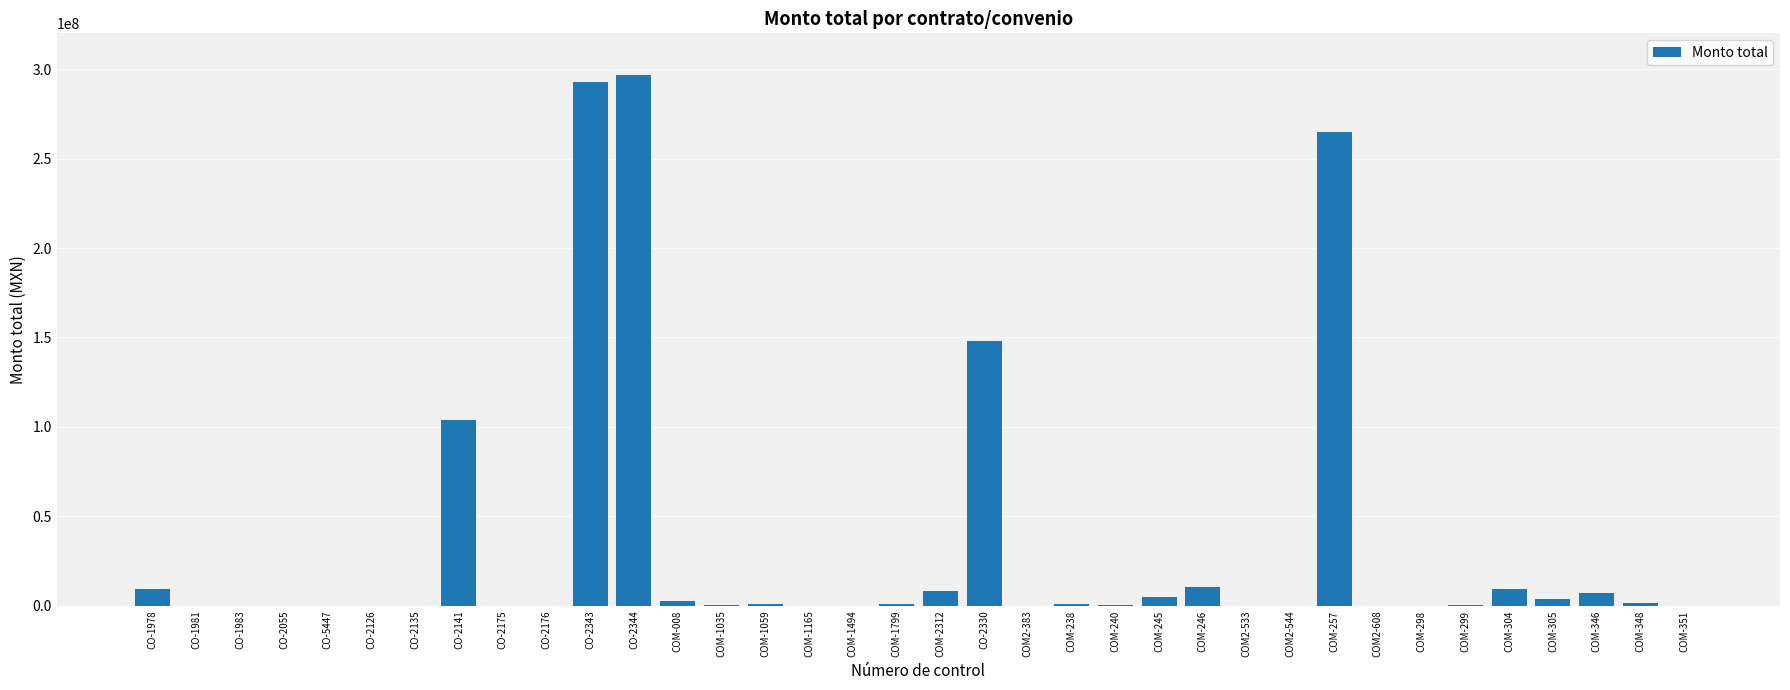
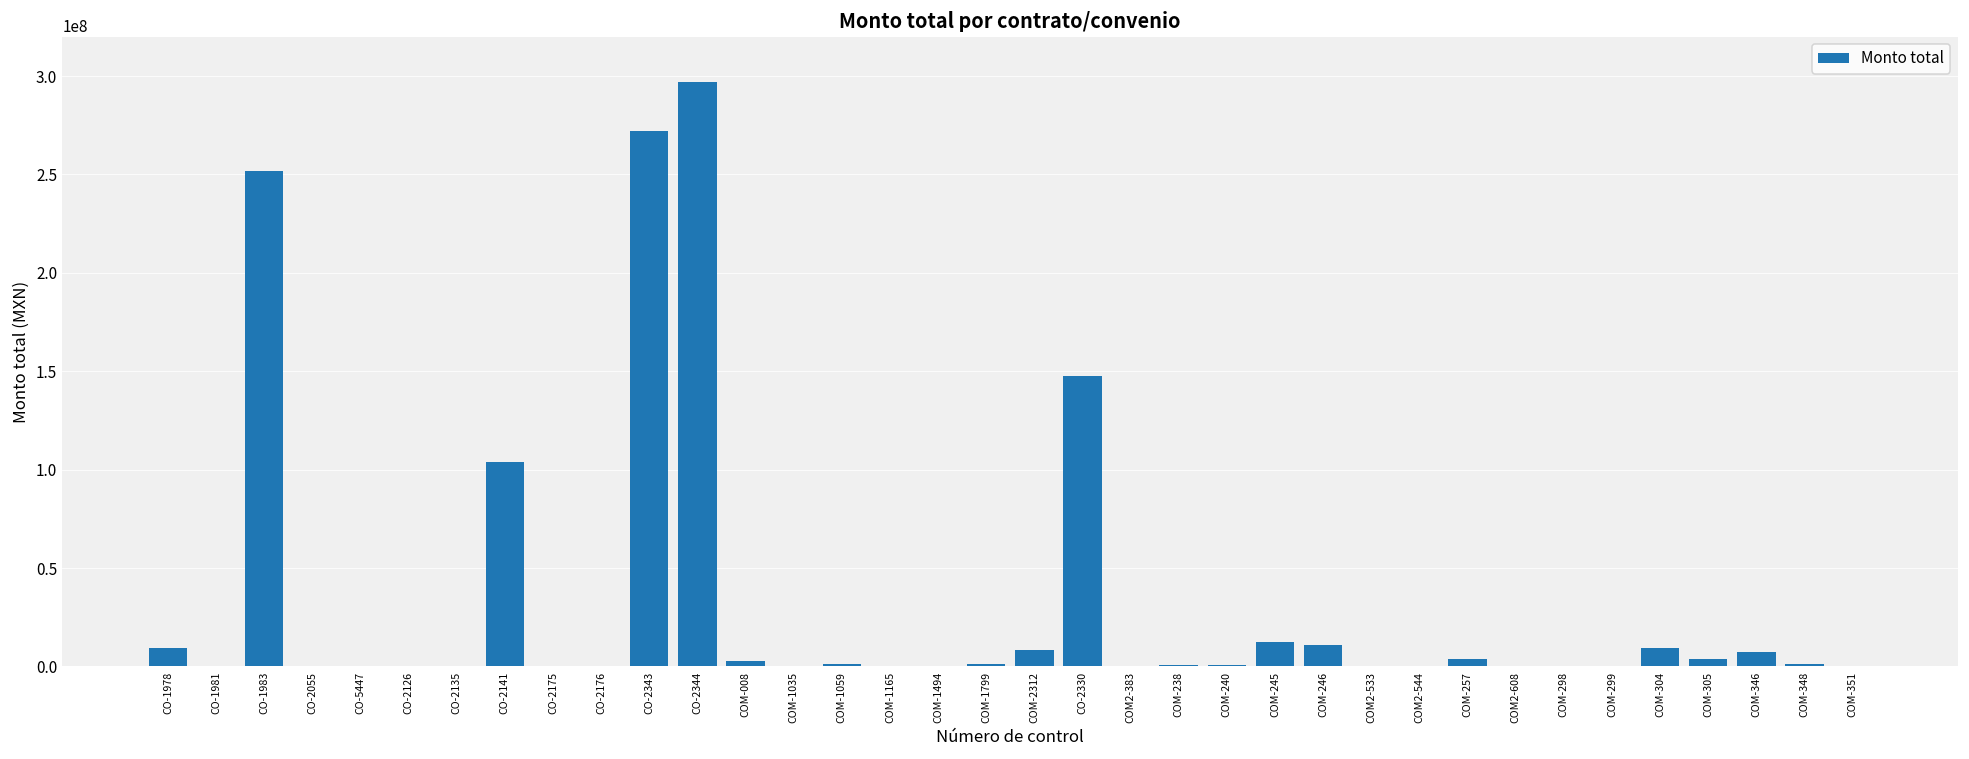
CO-1983: 0 -> 252000000
CO-2343: 293000000 -> 272000000
COM-245: 5000000 -> 13000000
COM-257: 265000000 -> 4000000
